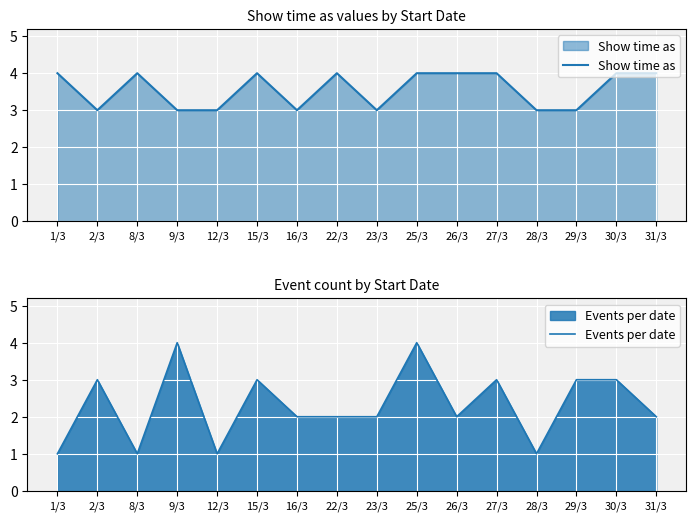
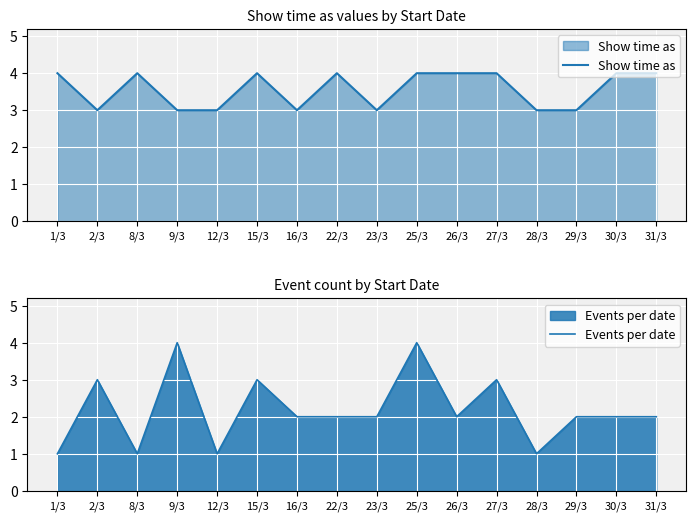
Event count by Start Date, 29/3: 3 -> 2
Event count by Start Date, 30/3: 3 -> 2
